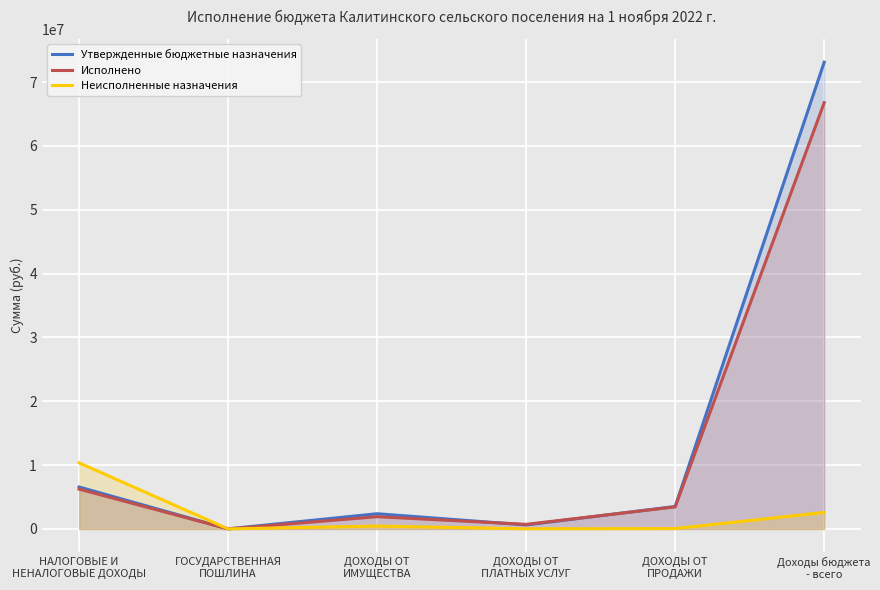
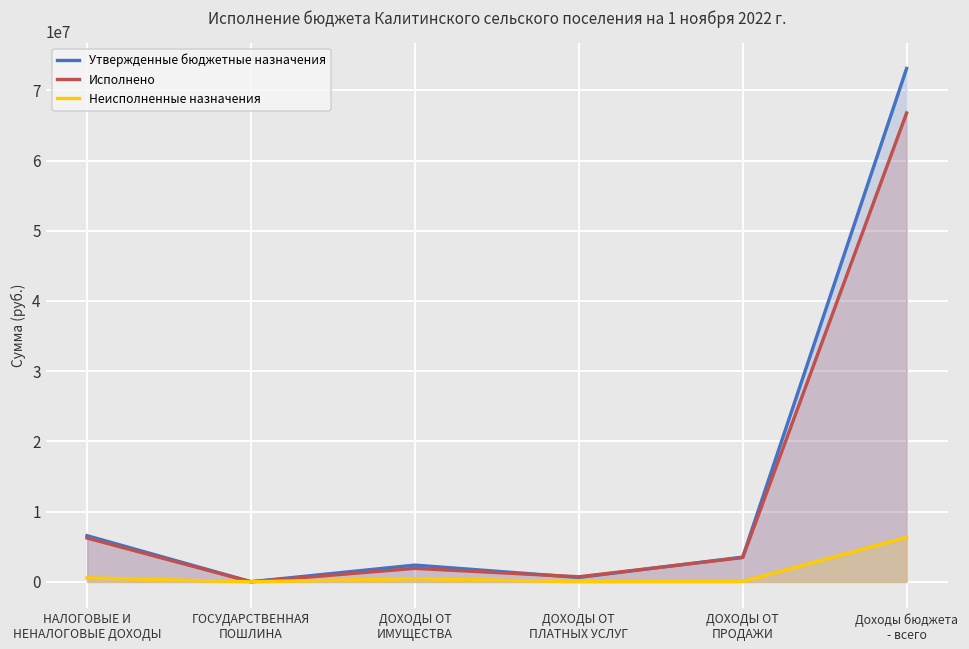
Неисполненные назначения, НАЛОГОВЫЕ И НЕНАЛОГОВЫЕ ДОХОДЫ: 10000000 -> 1000000
Неисполненные назначения, Доходы бюджета - всего: 3000000 -> 6000000
